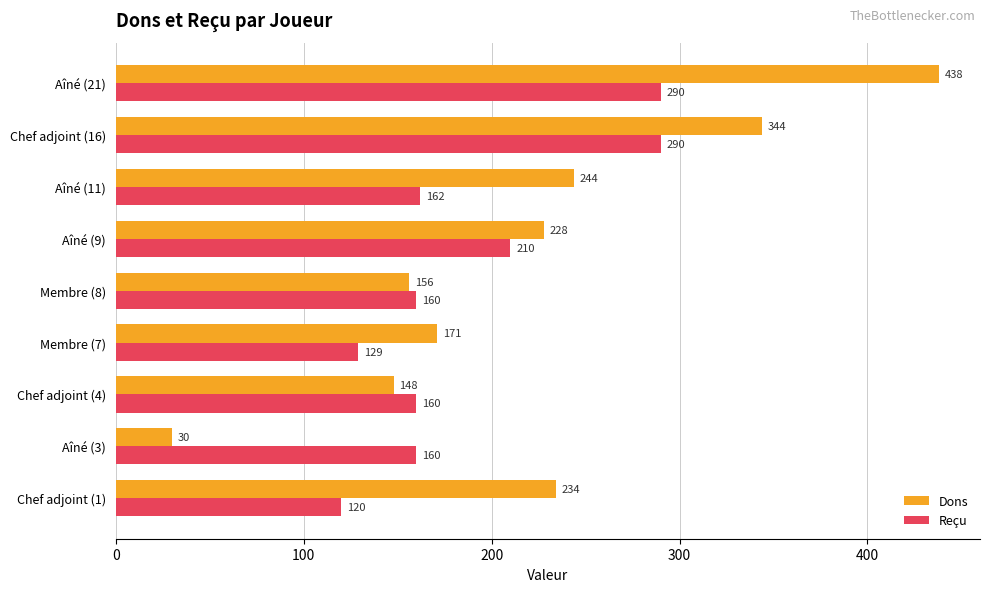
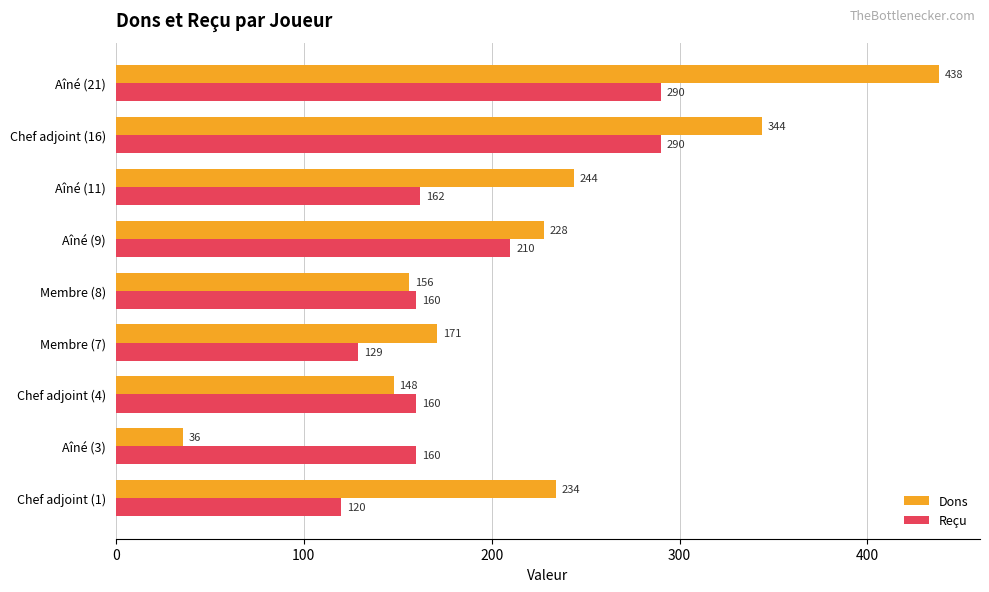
Dons, Aîné (3): 30 -> 36
